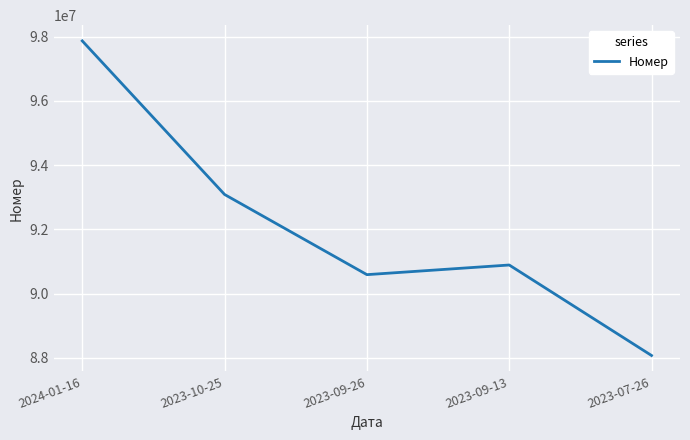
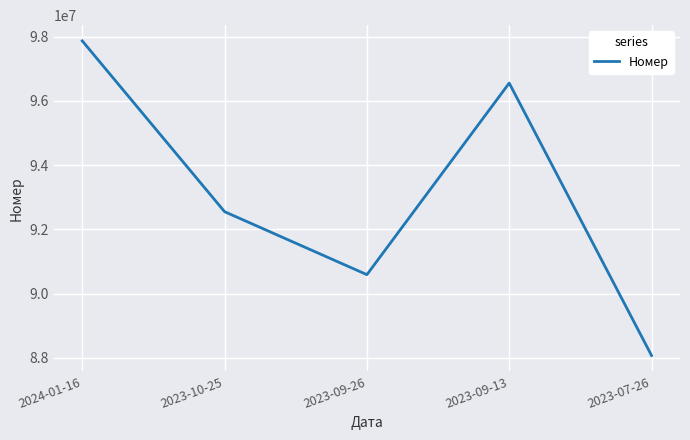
2023-10-25: 93100000 -> 92600000
2023-09-13: 90900000 -> 96600000
